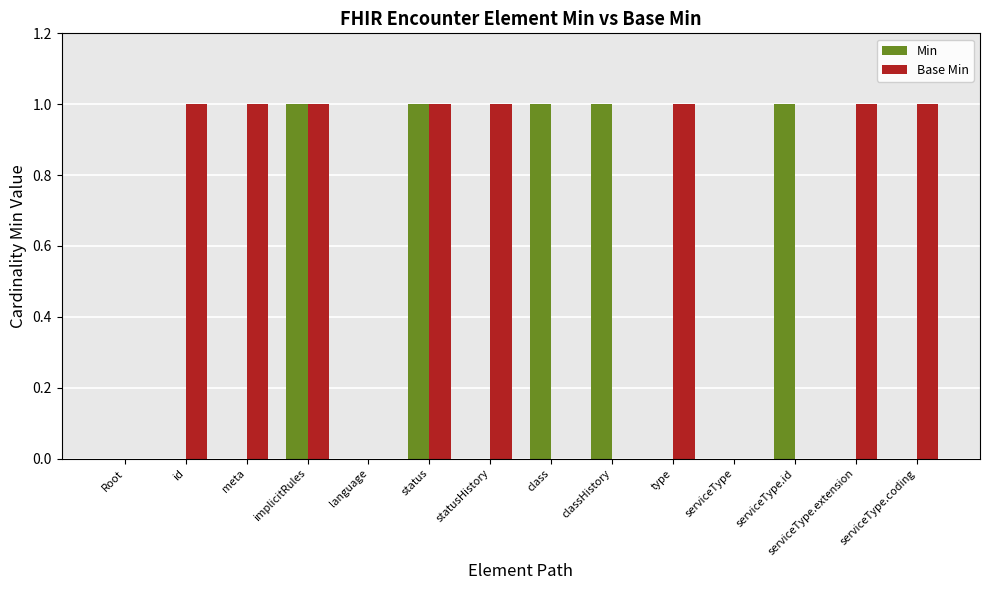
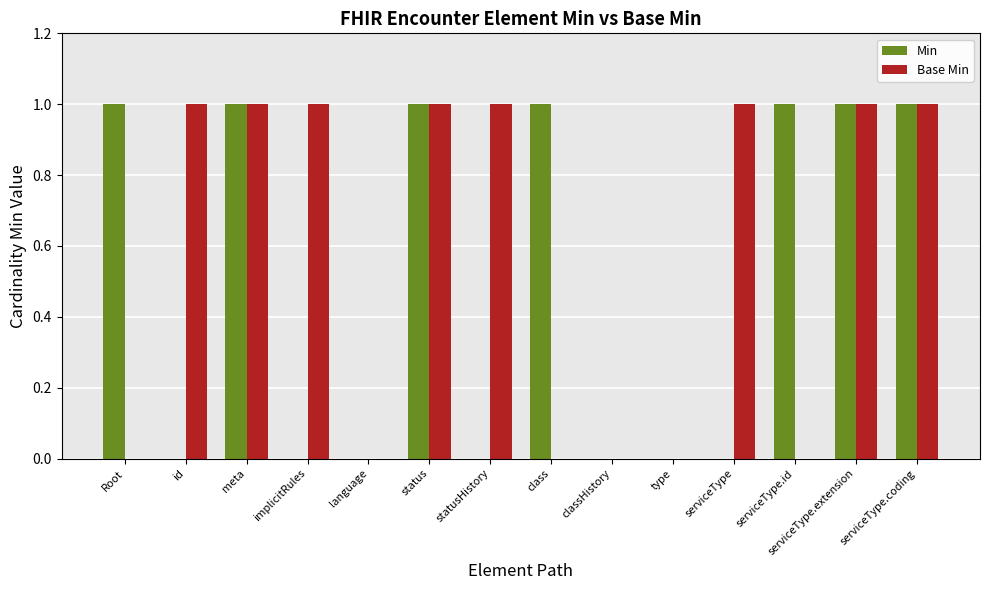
Min, Root: 0 -> 1
Min, meta: 0 -> 1
Min, implicitRules: 1 -> 0
Min, classHistory: 1 -> 0
Base Min, type: 1 -> 0
Base Min, serviceType: 0 -> 1
Min, serviceType.extension: 0 -> 1
Min, serviceType.coding: 0 -> 1
